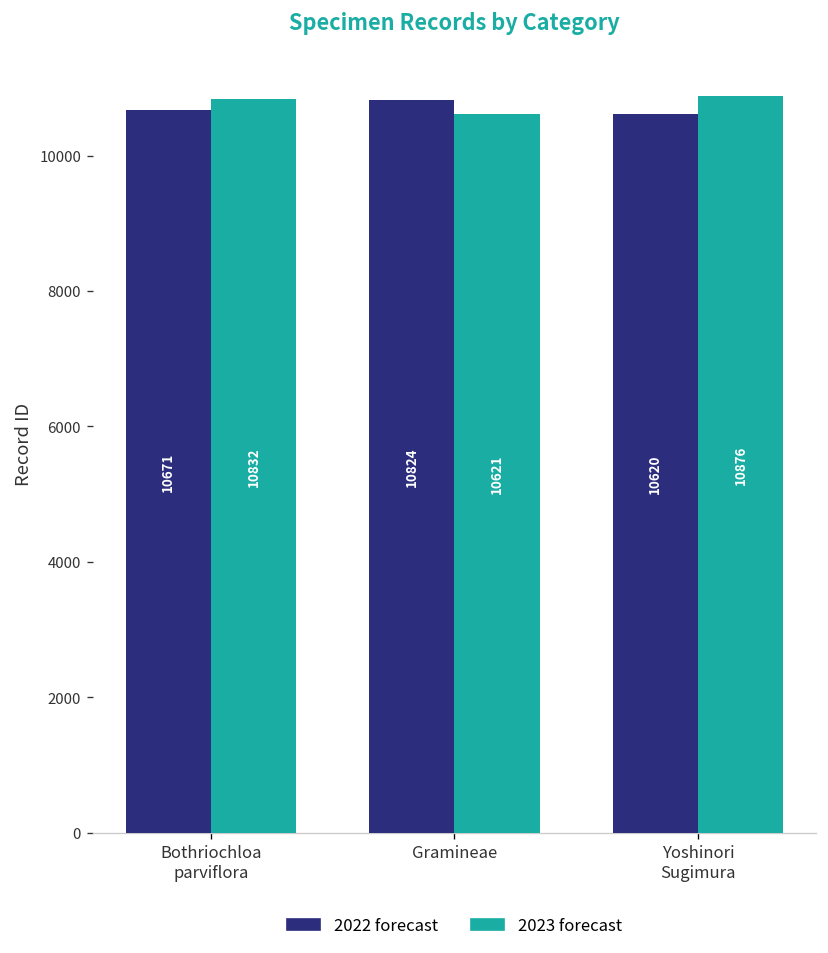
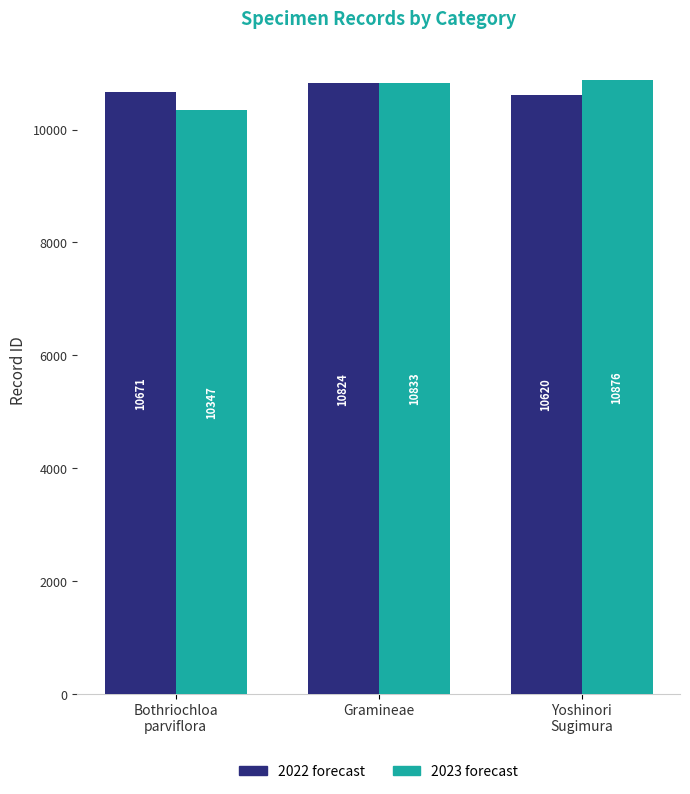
2023 forecast, Bothriochloa parviflora: 10832 -> 10347
2023 forecast, Gramineae: 10621 -> 10833
